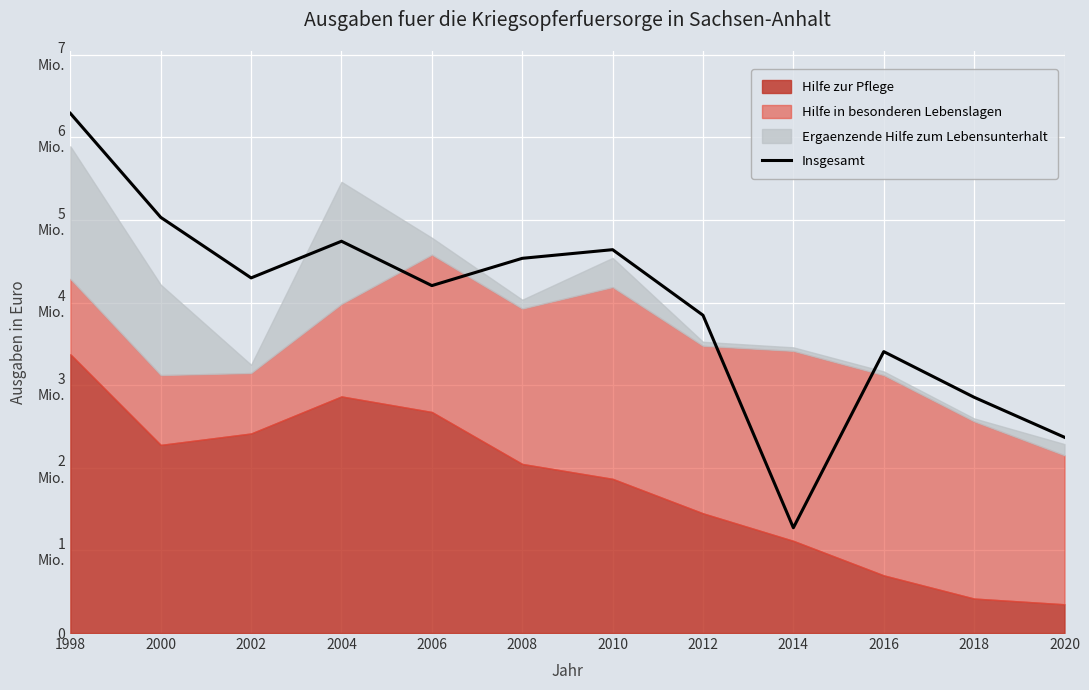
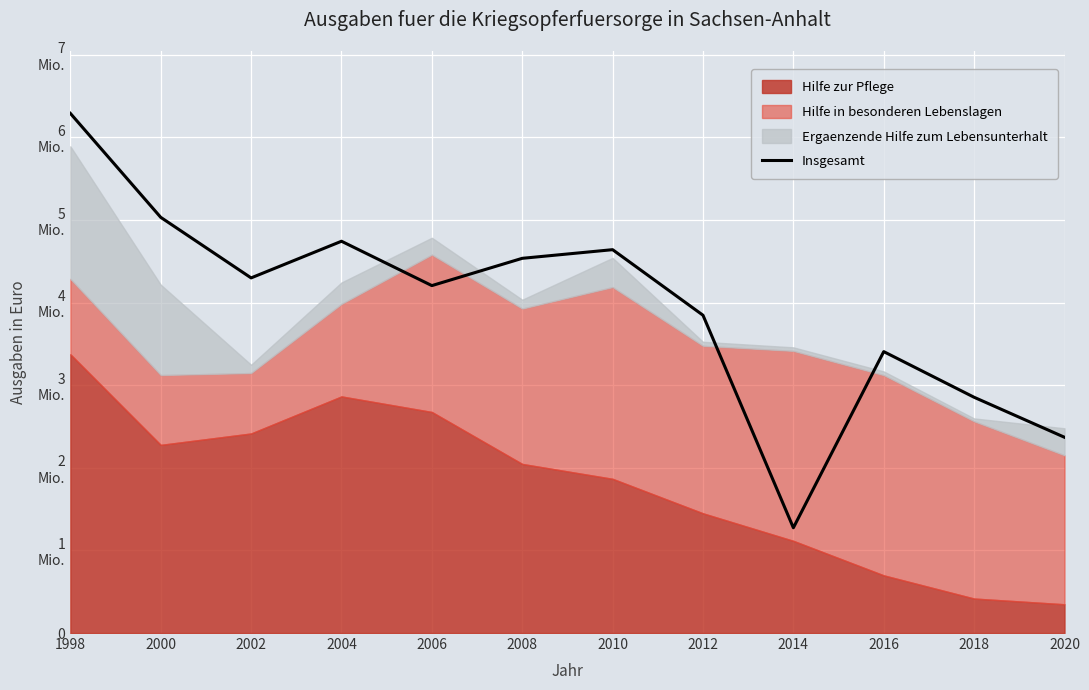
Ergaenzende Hilfe zum Lebensunterhalt, 2004: 1.5 Mio. -> 0.3 Mio.
Ergaenzende Hilfe zum Lebensunterhalt, 2020: 0.1 Mio. -> 0.3 Mio.
